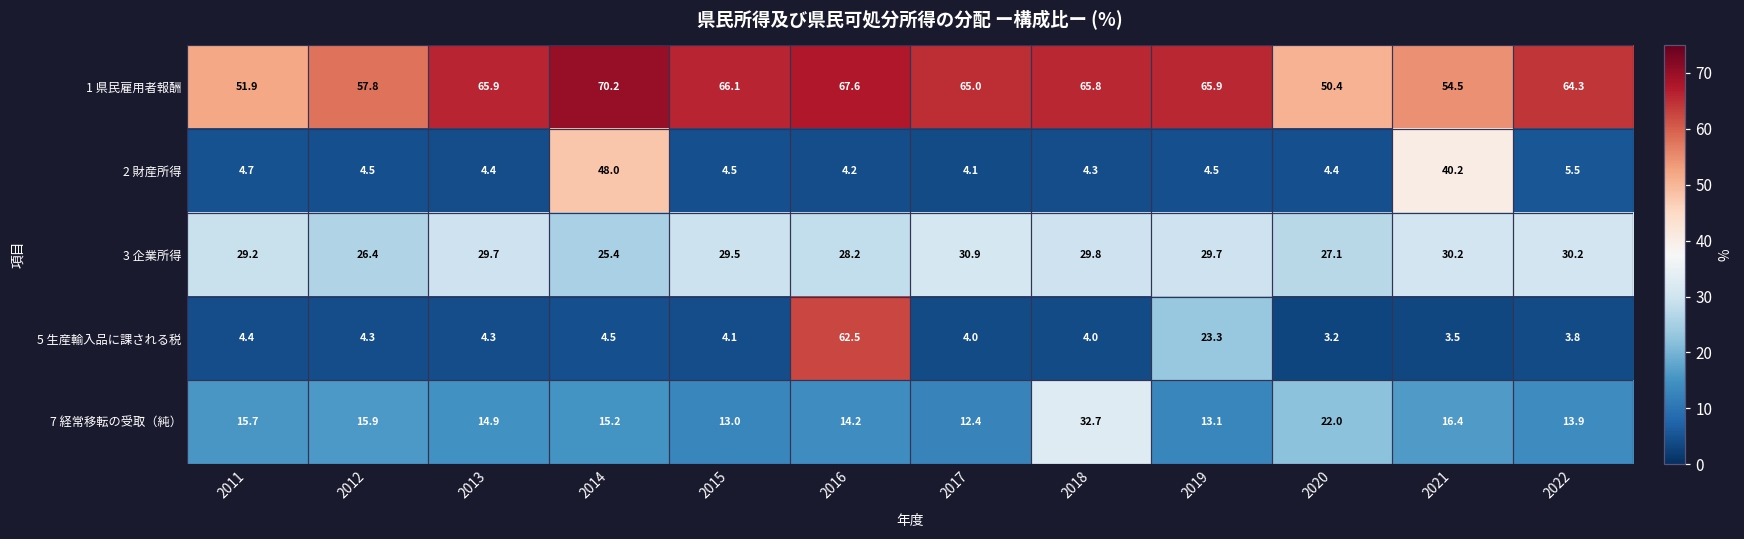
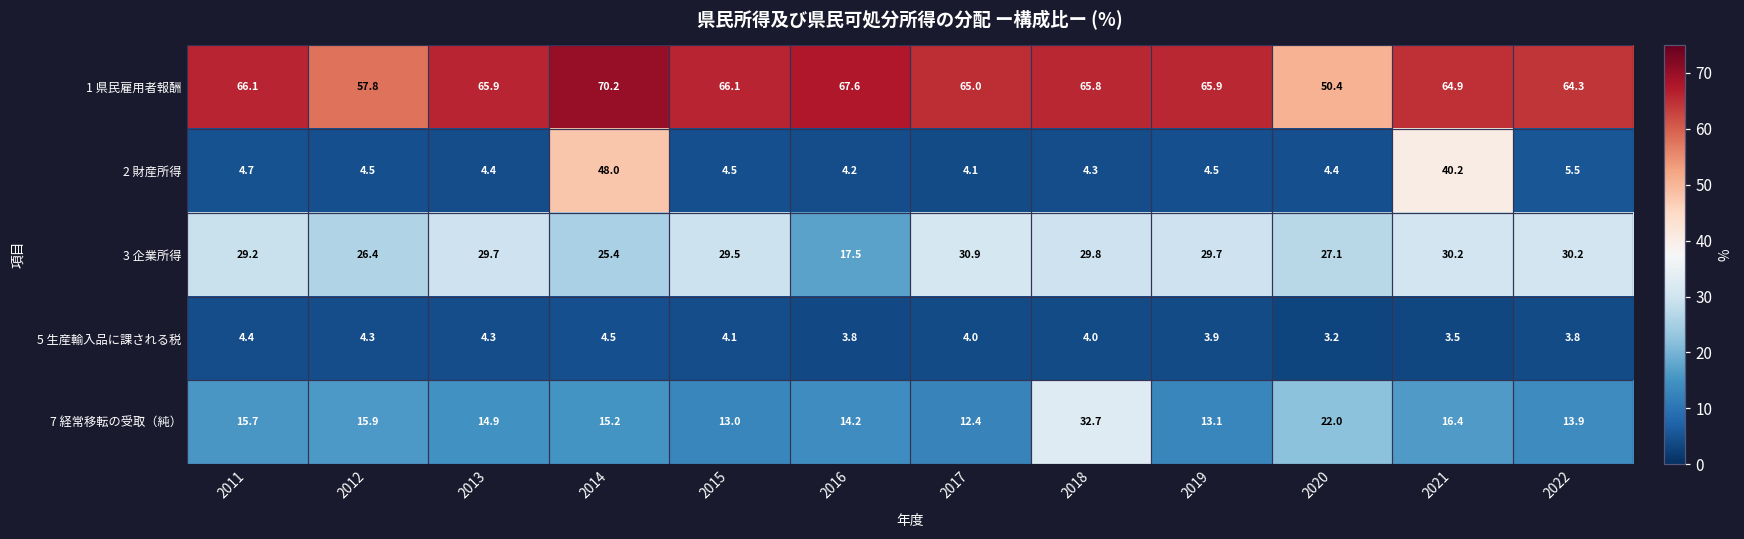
1 県民雇用者報酬, 2011: 51.9 -> 66.1
1 県民雇用者報酬, 2021: 54.5 -> 64.9
3 企業所得, 2016: 28.2 -> 17.5
5 生産輸入品に課される税, 2016: 62.5 -> 3.8
5 生産輸入品に課される税, 2019: 23.3 -> 3.9
